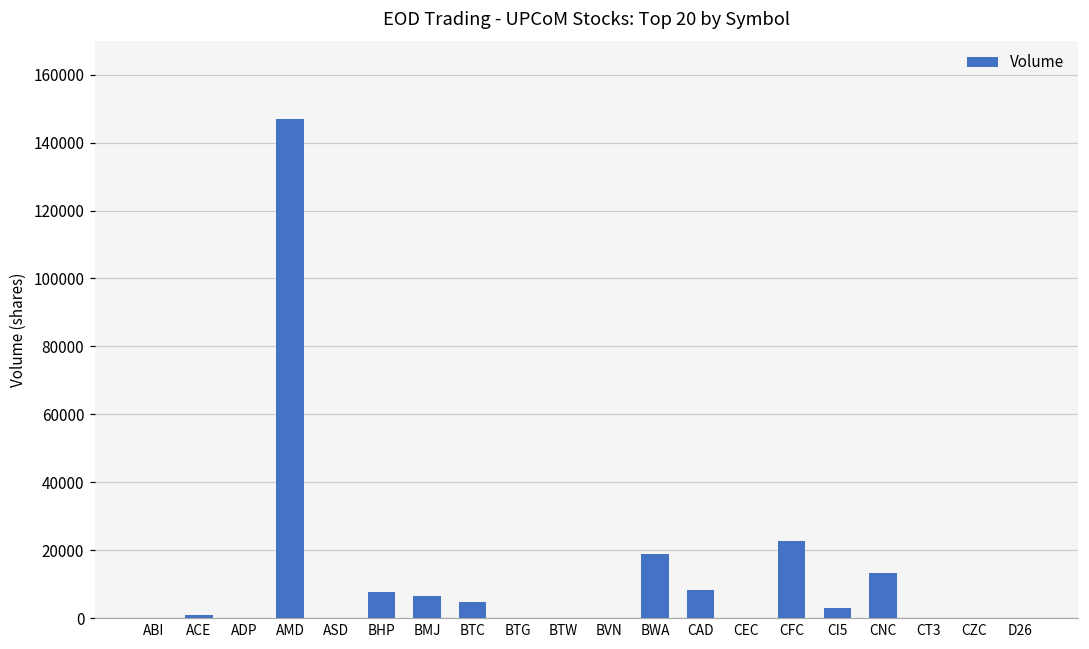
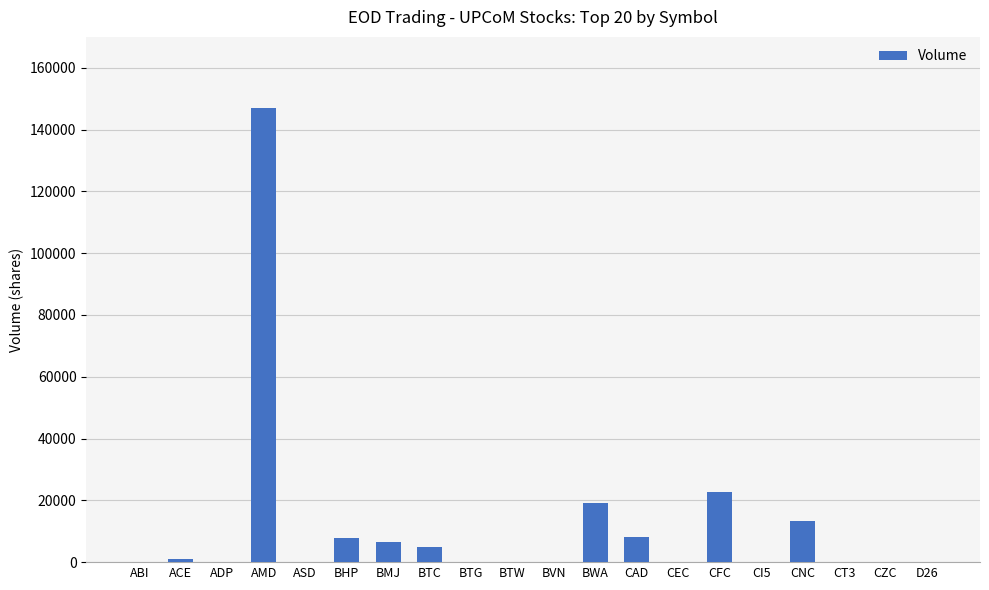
CI5: 3000 -> 0
